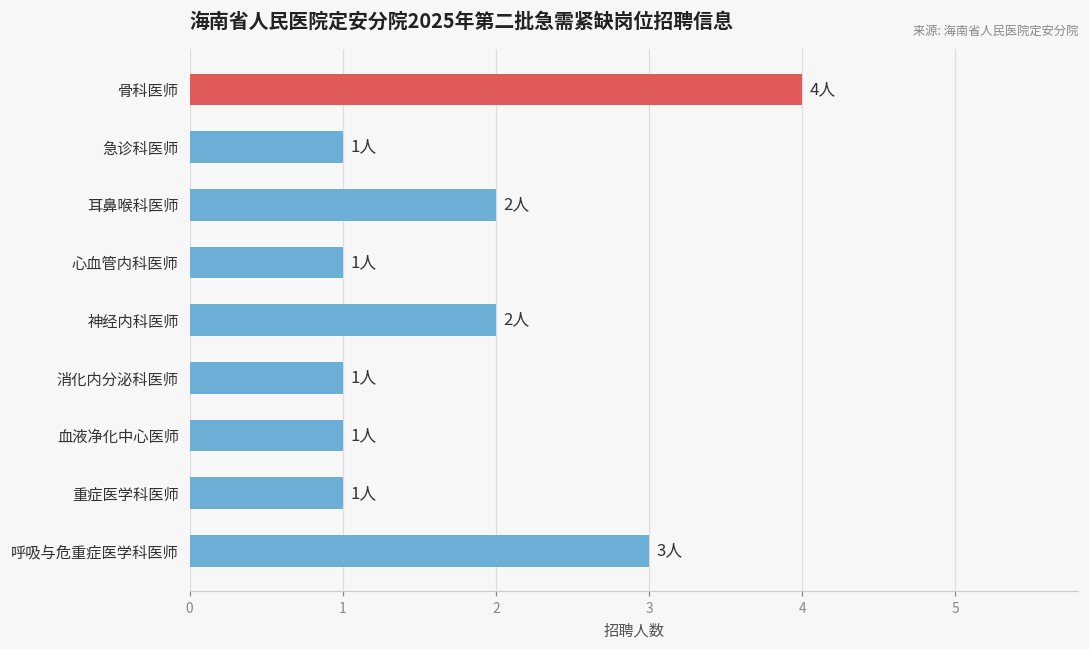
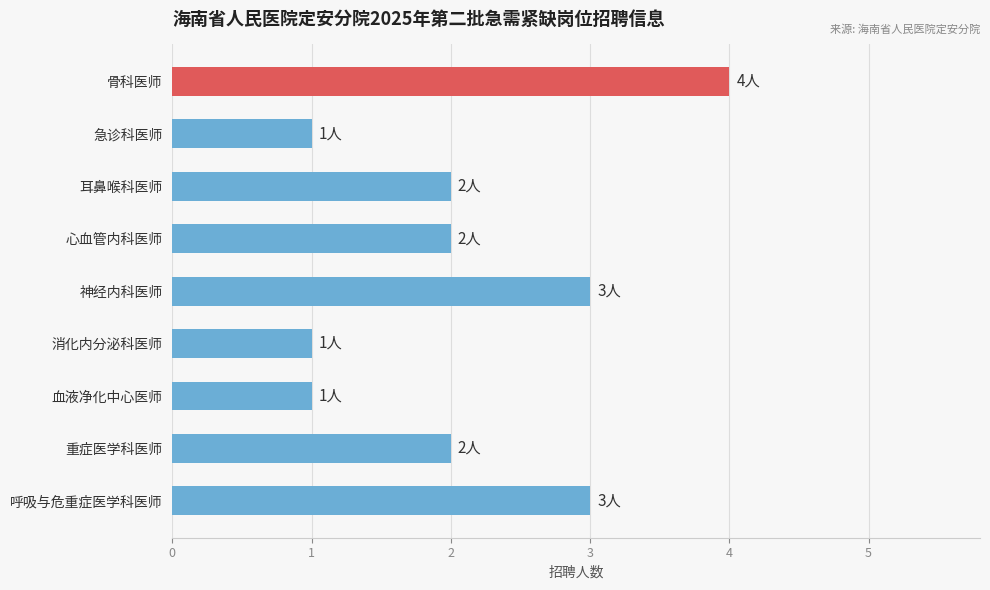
心血管内科医师: 1人 -> 2人
神经内科医师: 2人 -> 3人
重症医学科医师: 1人 -> 2人
